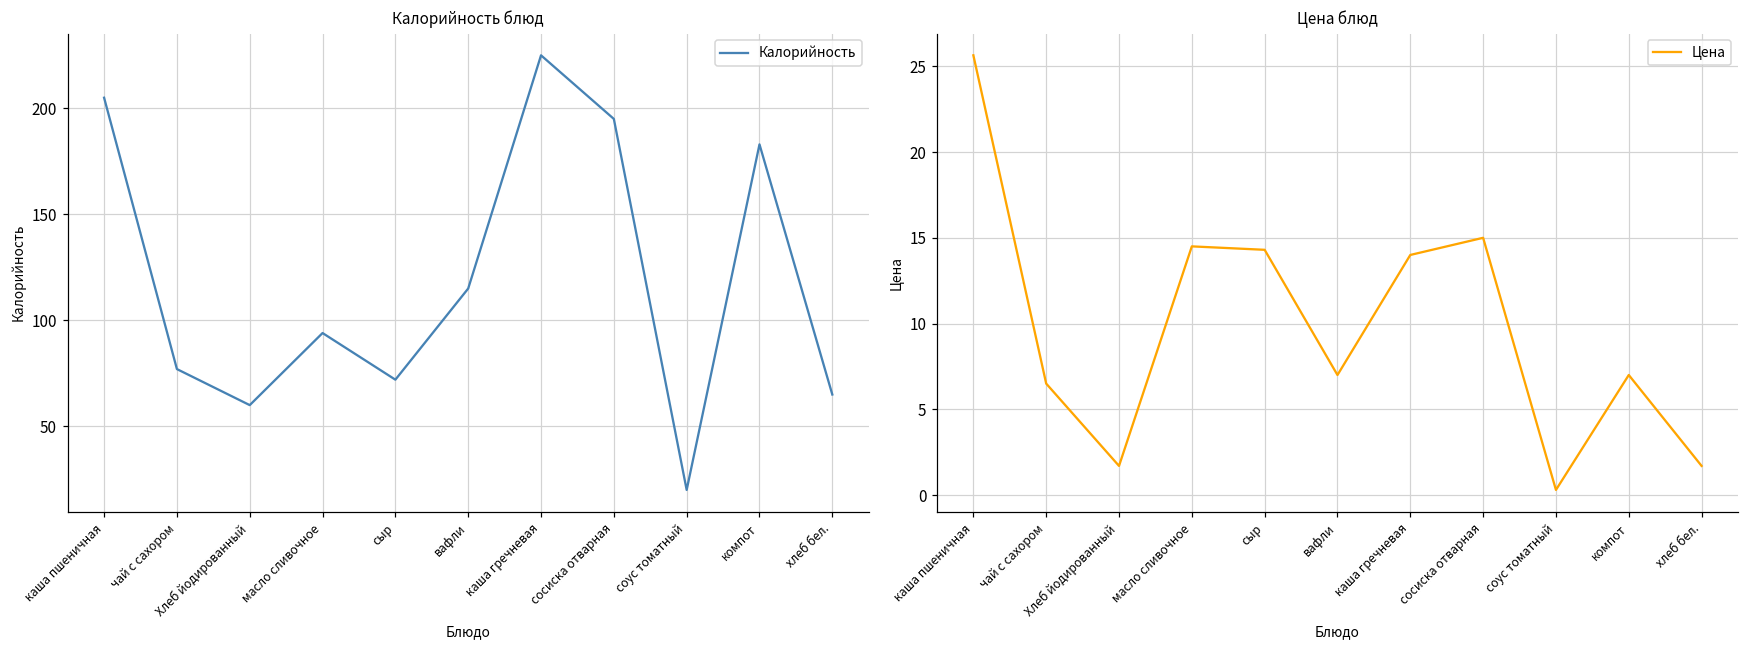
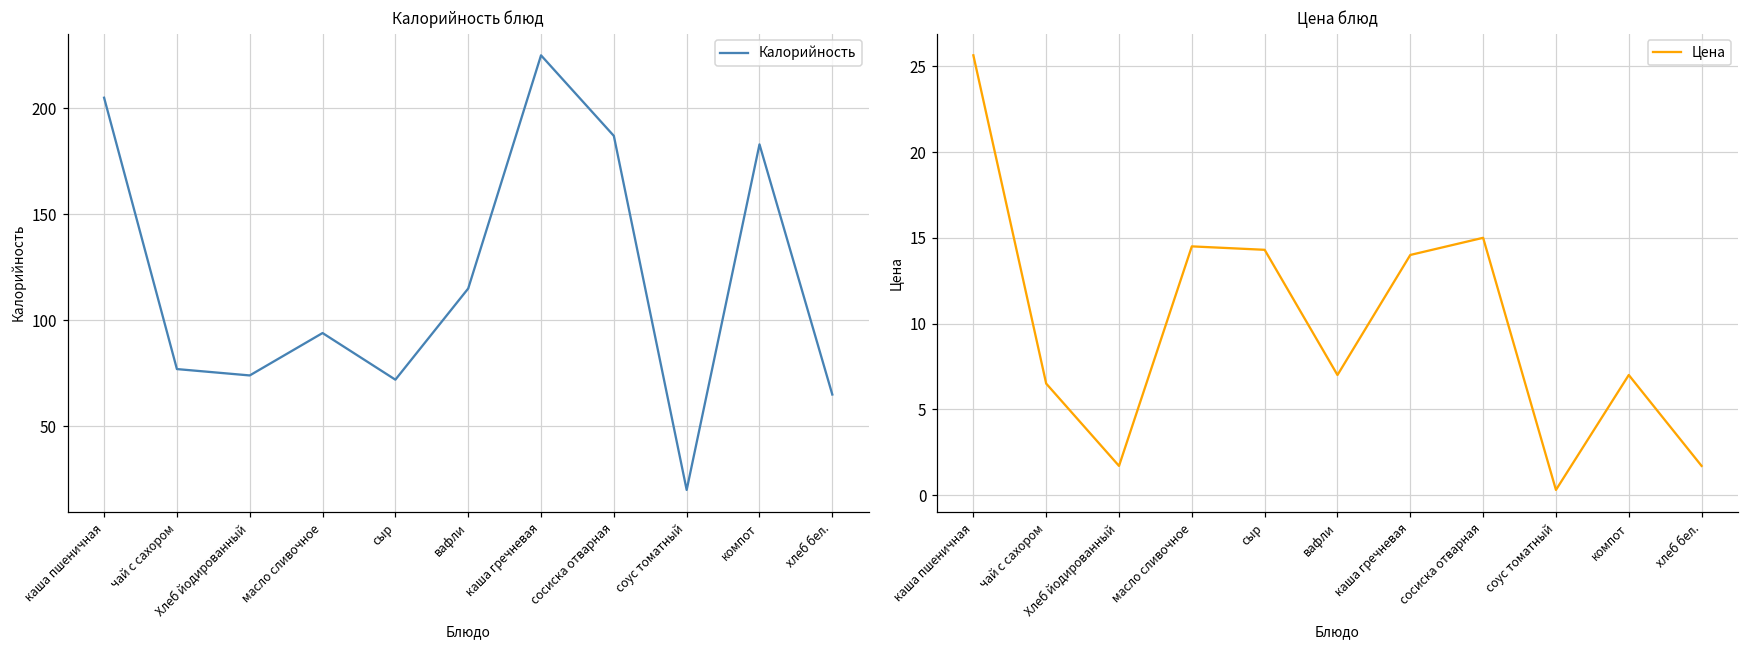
Калорийность блюд, Хлеб йодированный: 60 -> 74
Калорийность блюд, сосиска отварная: 195 -> 187
